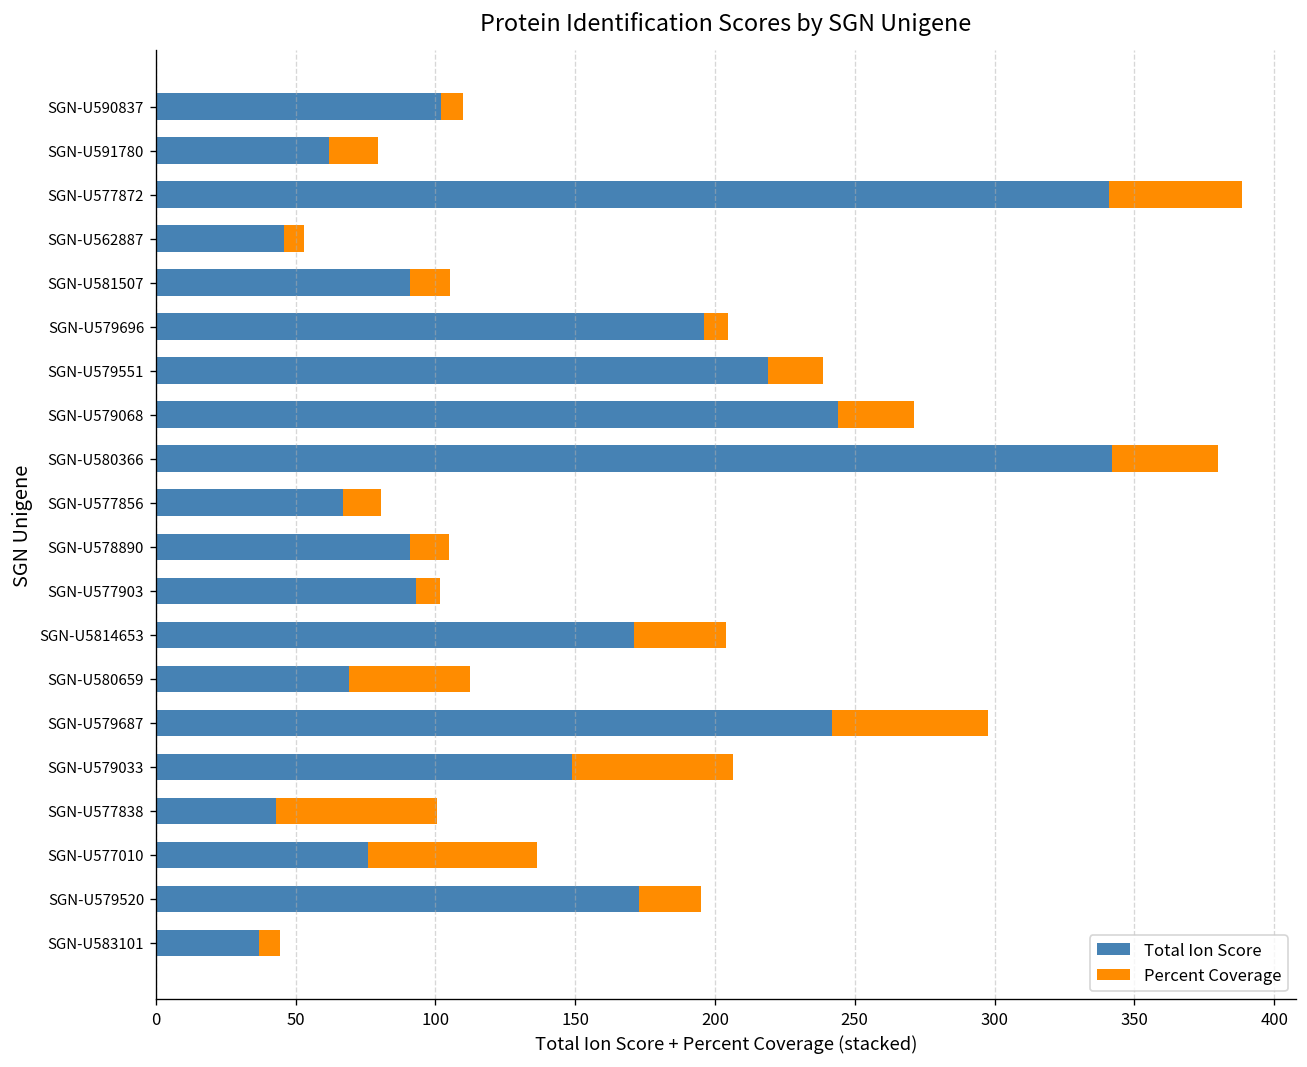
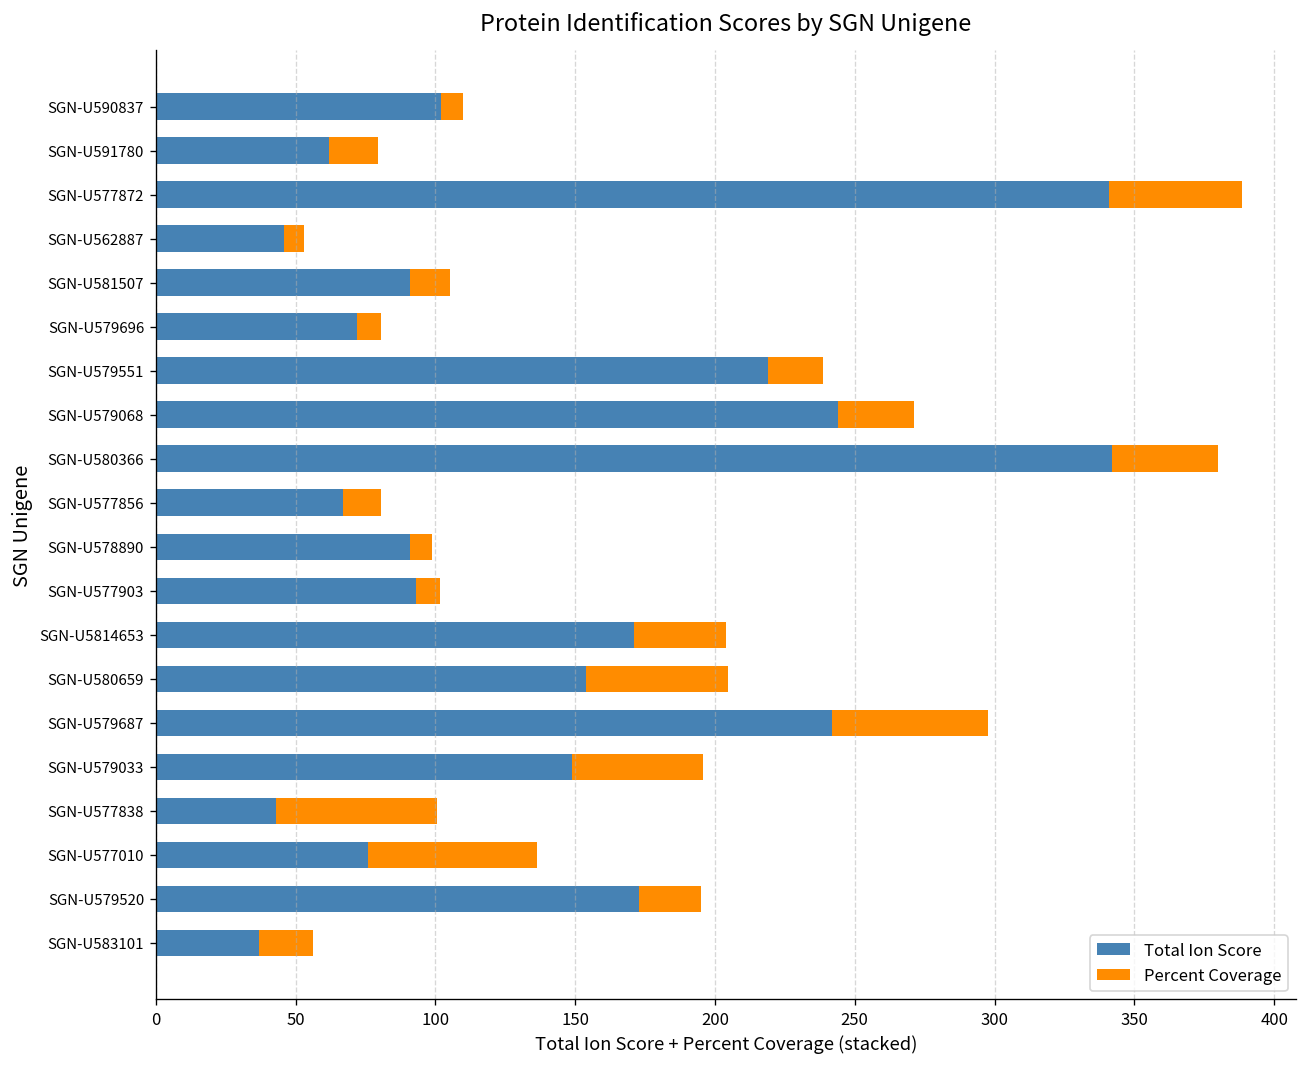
Total Ion Score, SGN-U579696: 196 -> 72
Percent Coverage, SGN-U578890: 14 -> 8
Total Ion Score, SGN-U580659: 69 -> 154
Percent Coverage, SGN-U580659: 44 -> 51
Percent Coverage, SGN-U579033: 57 -> 47
Percent Coverage, SGN-U583101: 8 -> 19
